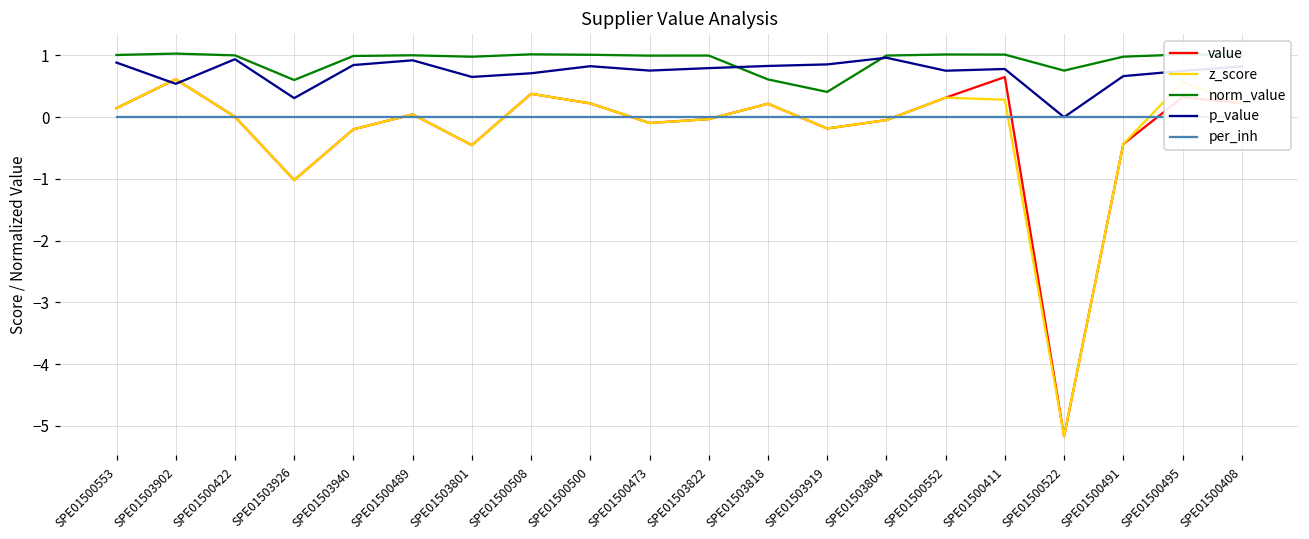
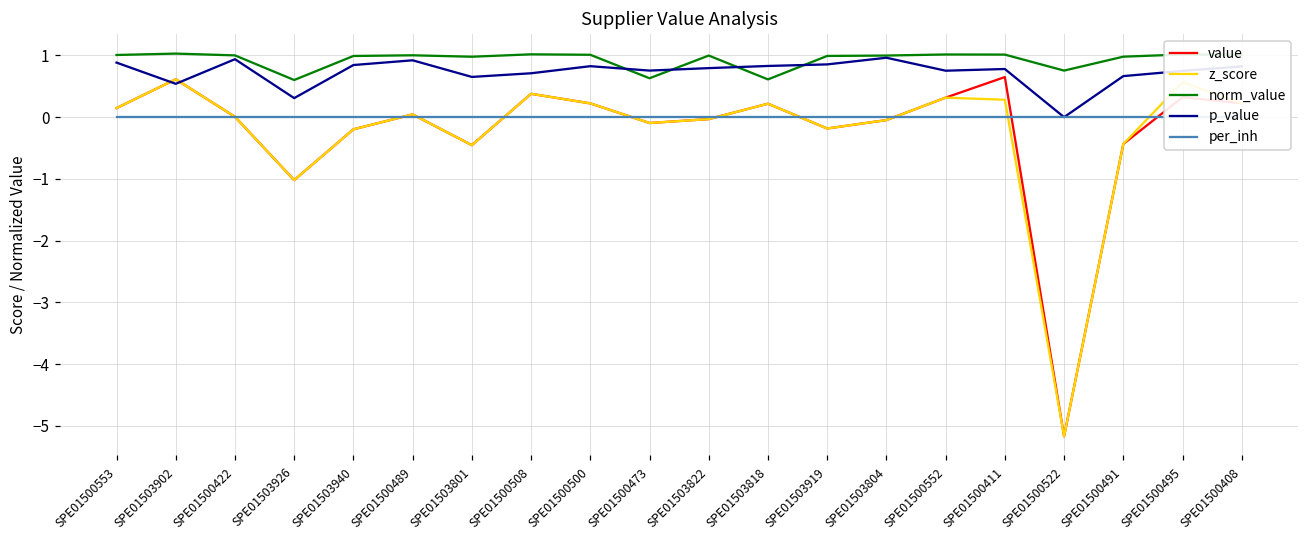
norm_value, SPE01500473: 1.0 -> 0.6
norm_value, SPE01503919: 0.4 -> 1.0
